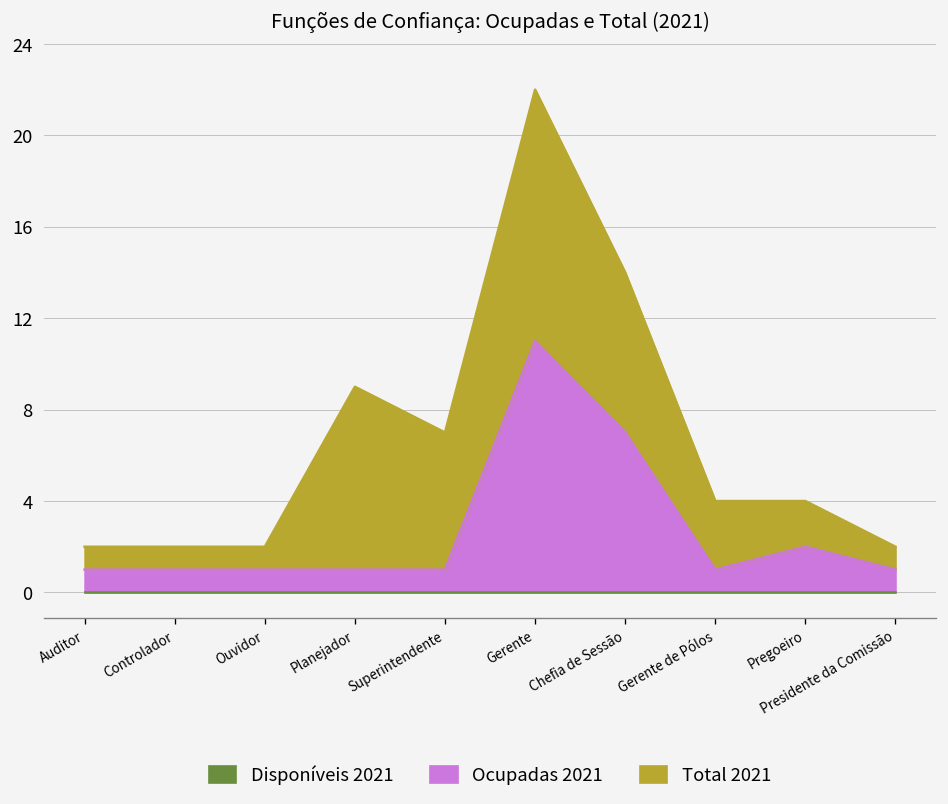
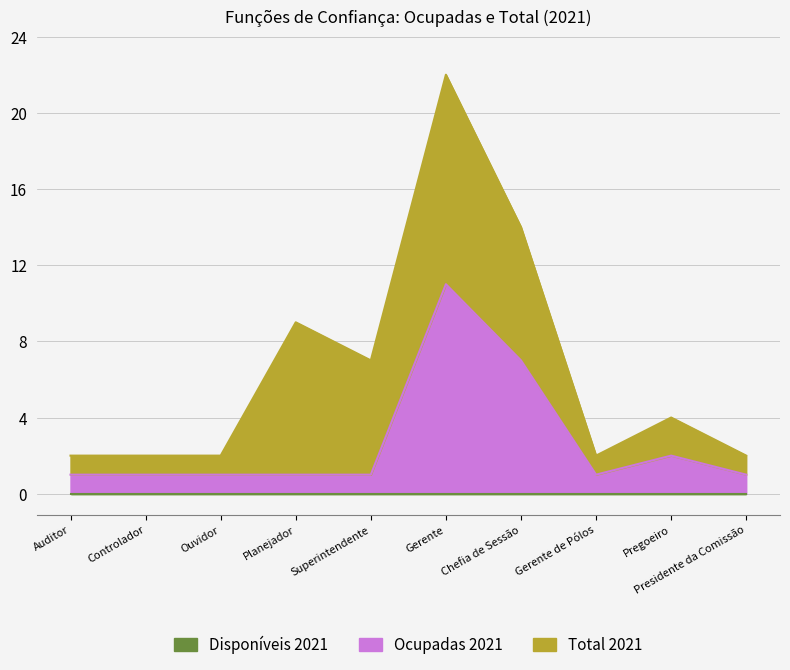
Total 2021, Gerente de Pólos: 3 -> 1
